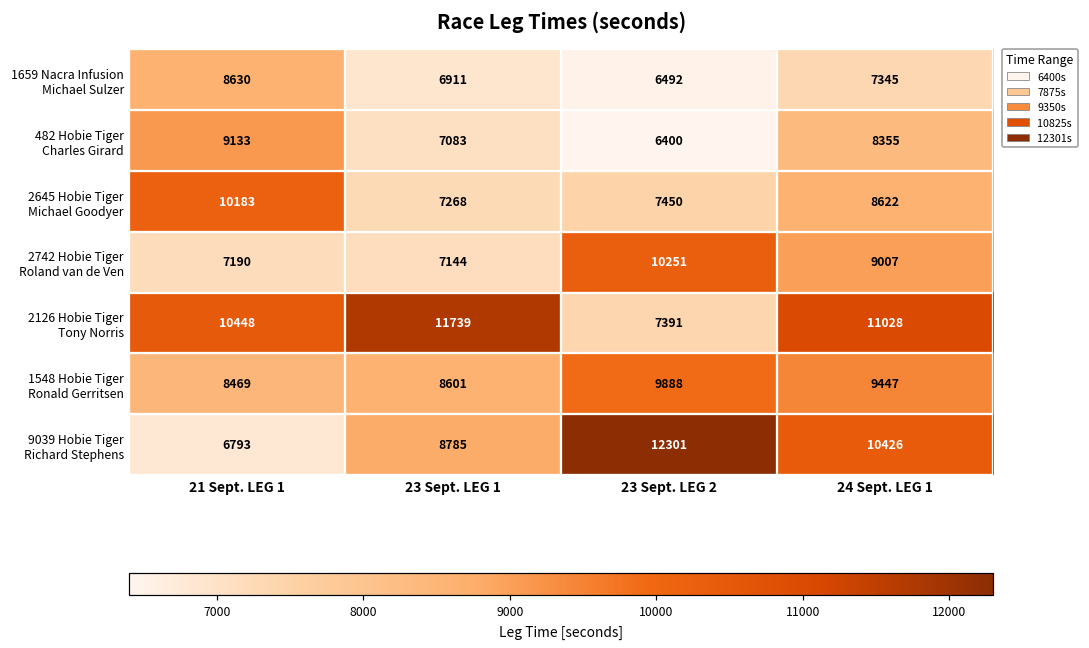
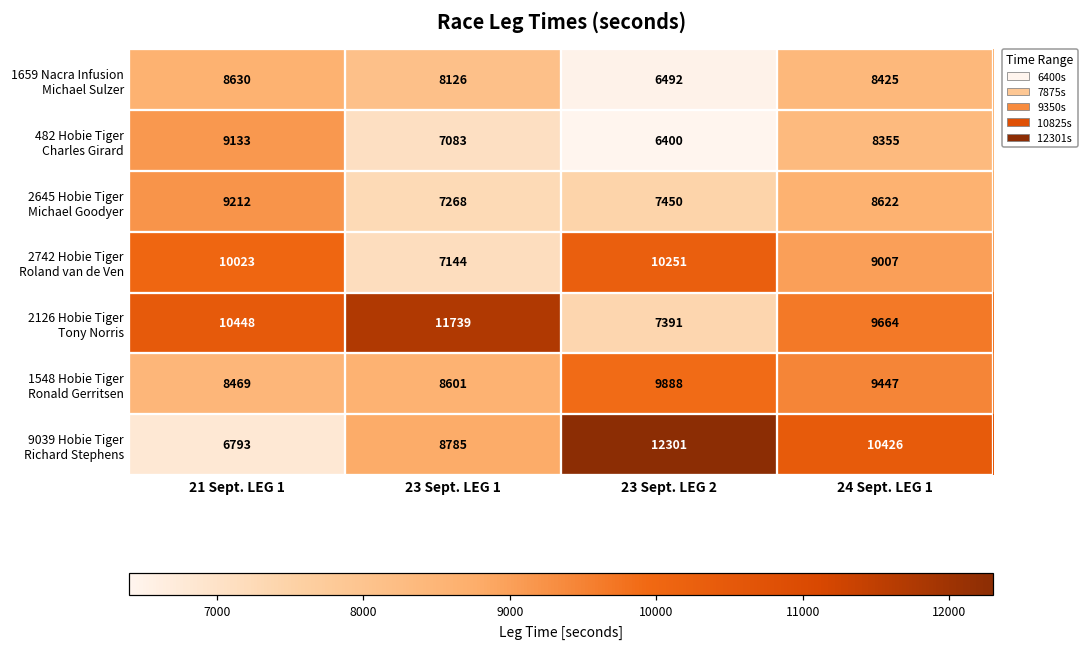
1659 Nacra Infusion Michael Sulzer, 23 Sept. LEG 1: 6911 -> 8126
1659 Nacra Infusion Michael Sulzer, 24 Sept. LEG 1: 7345 -> 8425
2645 Hobie Tiger Michael Goodyer, 21 Sept. LEG 1: 10183 -> 9212
2742 Hobie Tiger Roland van de Ven, 21 Sept. LEG 1: 7190 -> 10023
2126 Hobie Tiger Tony Norris, 24 Sept. LEG 1: 11028 -> 9664
